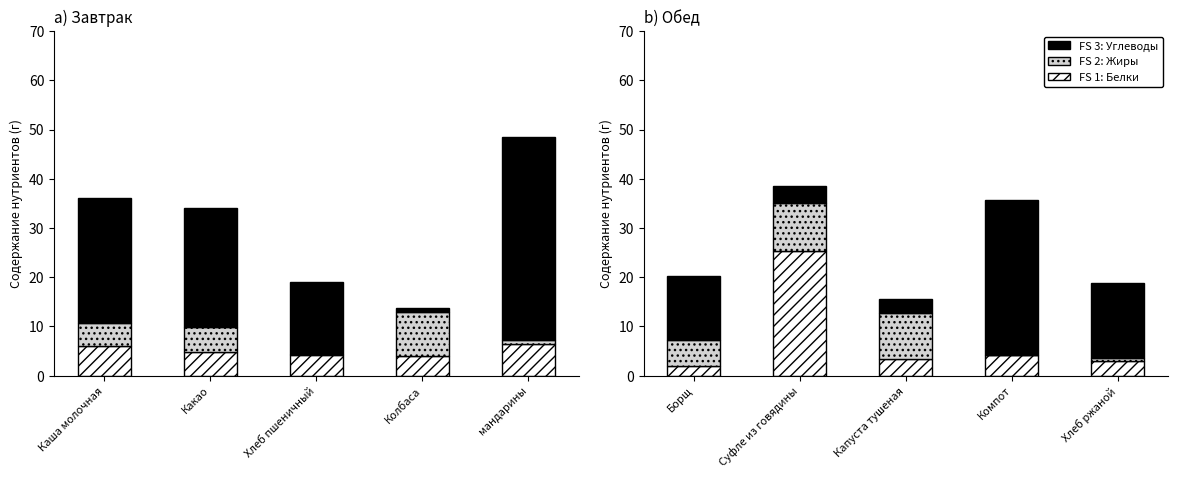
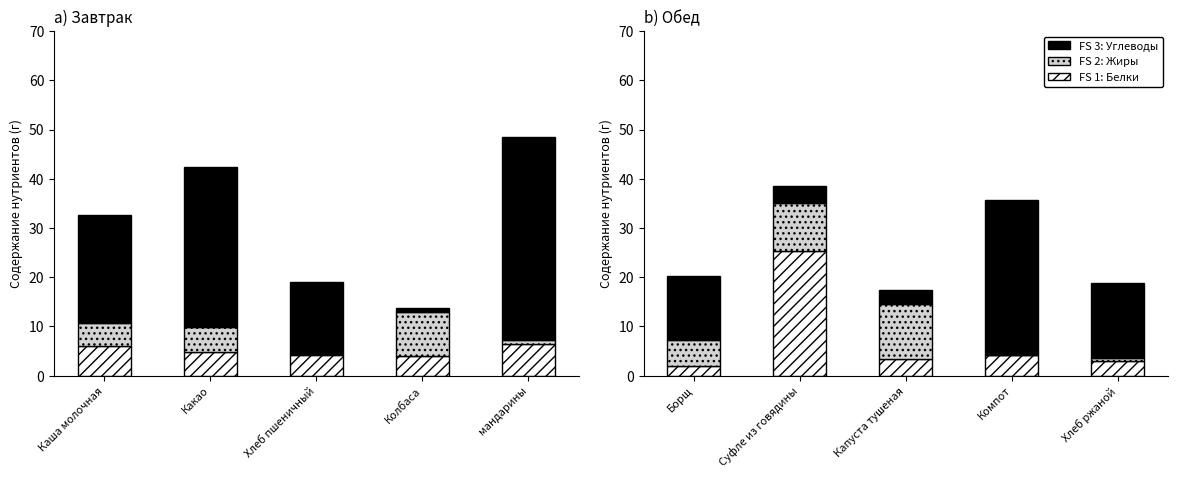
a) Завтрак, FS 3: Углеводы, Каша молочная: 25 -> 22
a) Завтрак, FS 3: Углеводы, Какао: 24 -> 33
b) Обед, FS 2: Жиры, Капуста тушеная: 9 -> 11
